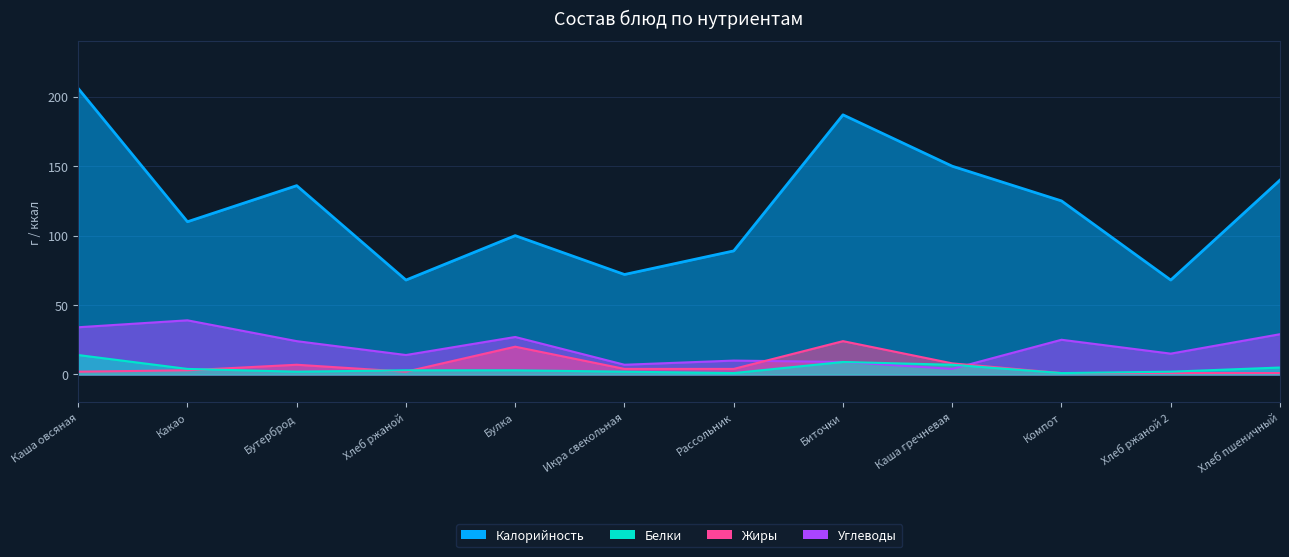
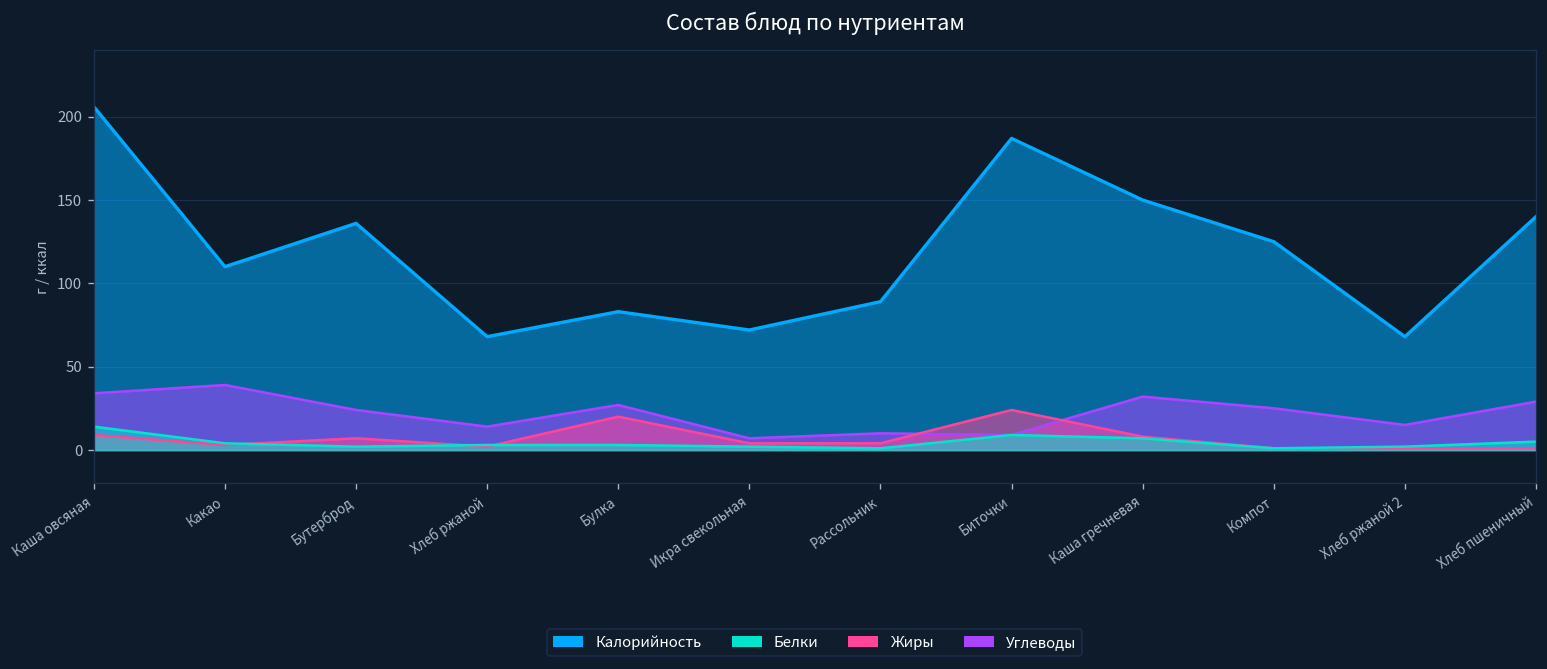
Жиры, Каша овсяная: 2 -> 9
Калорийность, Булка: 100 -> 83
Углеводы, Каша гречневая: 4 -> 32
